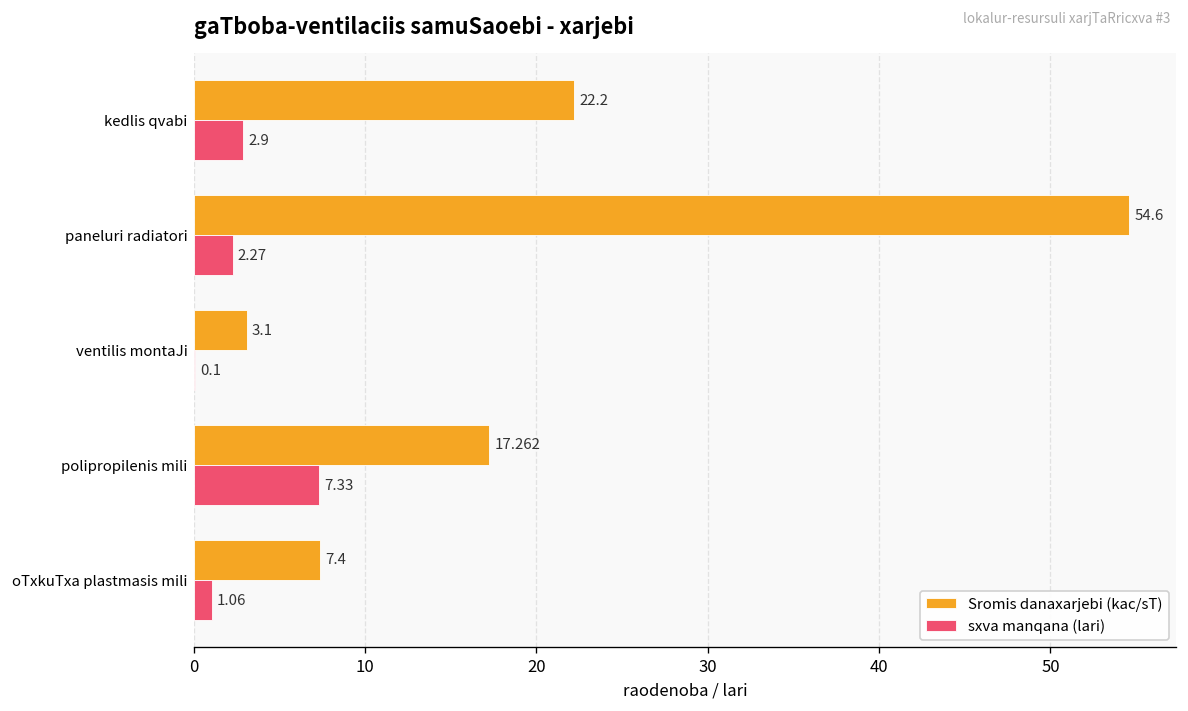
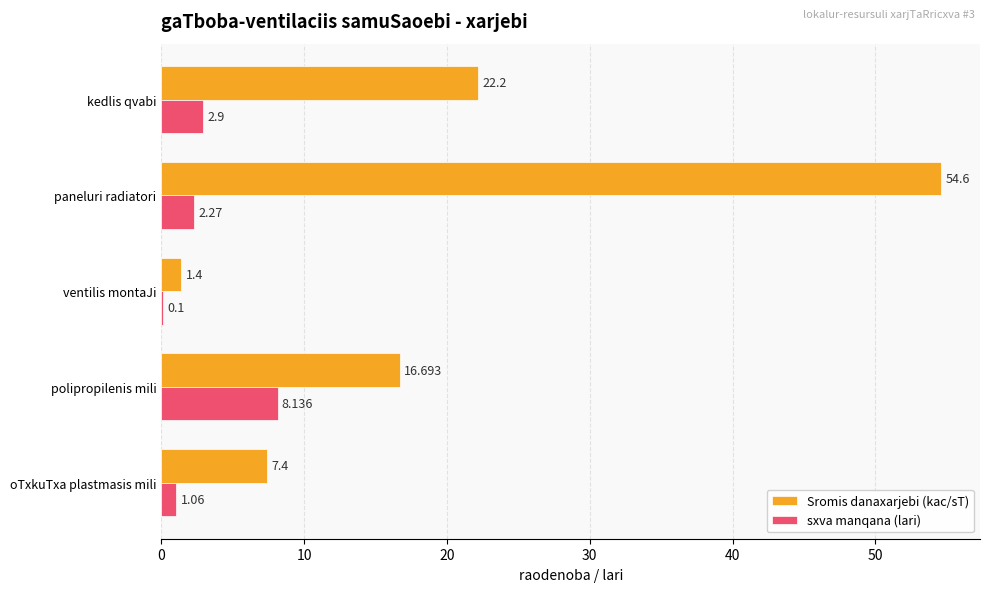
Sromis danaxarjebi (kac/sT), ventilis montaJi: 3.1 -> 1.4
Sromis danaxarjebi (kac/sT), polipropilenis mili: 17.262 -> 16.693
sxva manqana (lari), polipropilenis mili: 7.33 -> 8.136
